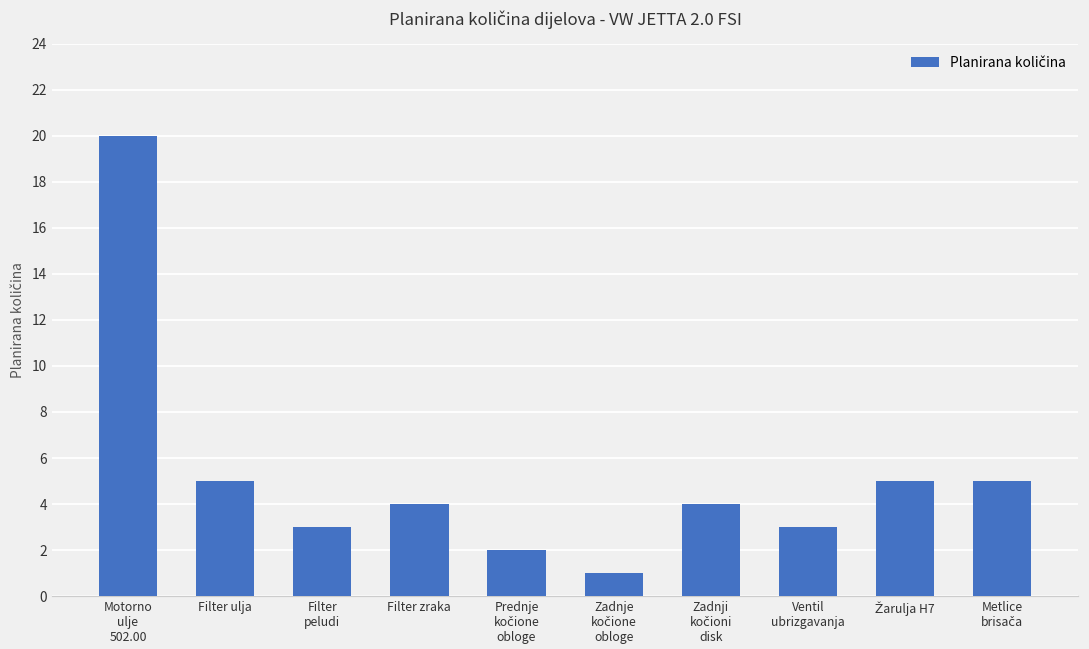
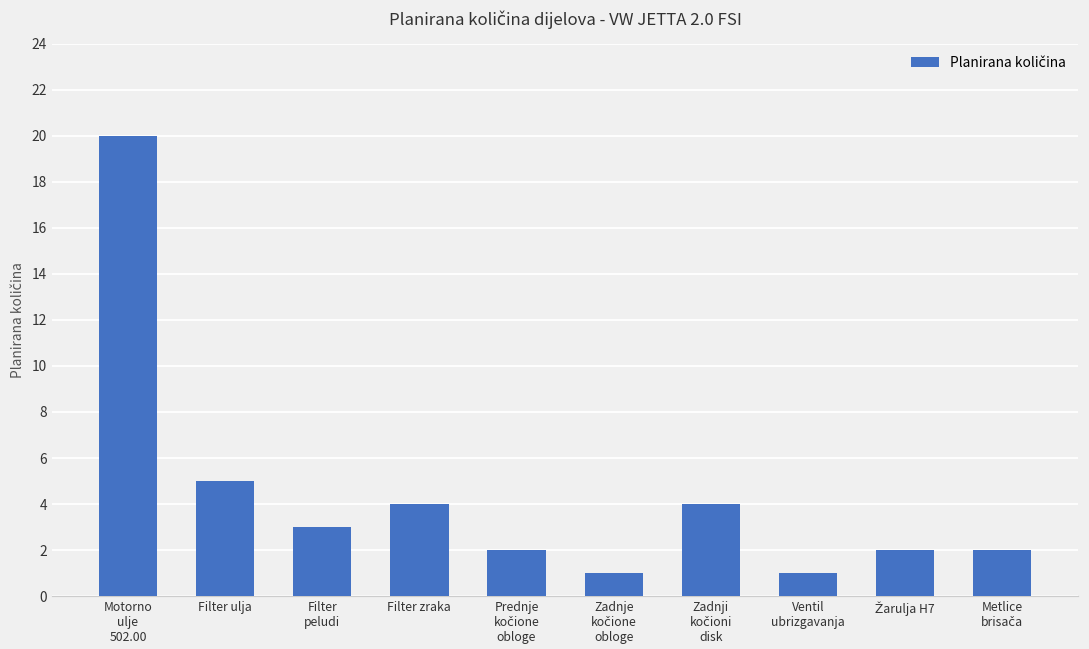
Ventil ubrizgavanja: 3 -> 1
Žarulja H7: 5 -> 2
Metlice brisača: 5 -> 2
